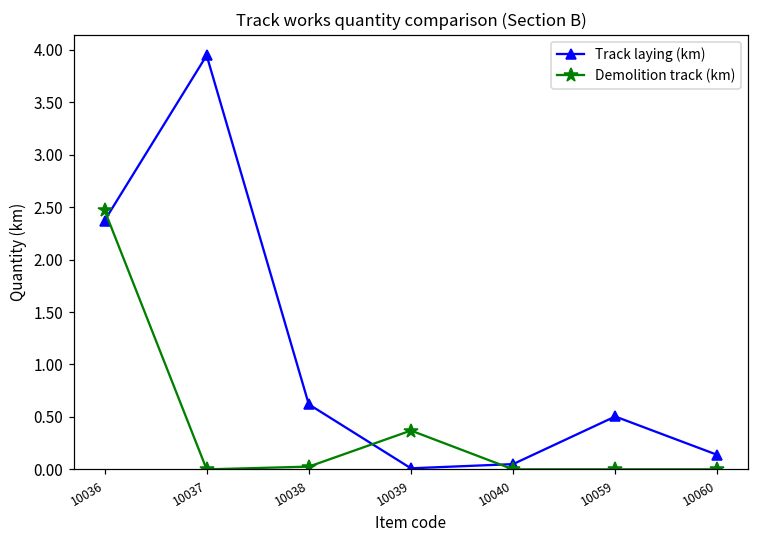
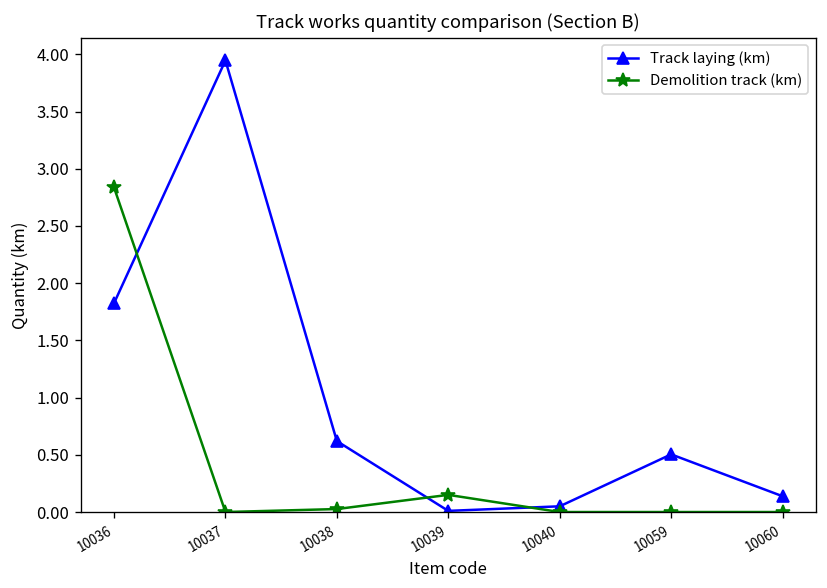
Track laying (km), 10036: 2.4 -> 1.8
Demolition track (km), 10036: 2.5 -> 2.8
Demolition track (km), 10039: 0.4 -> 0.2
